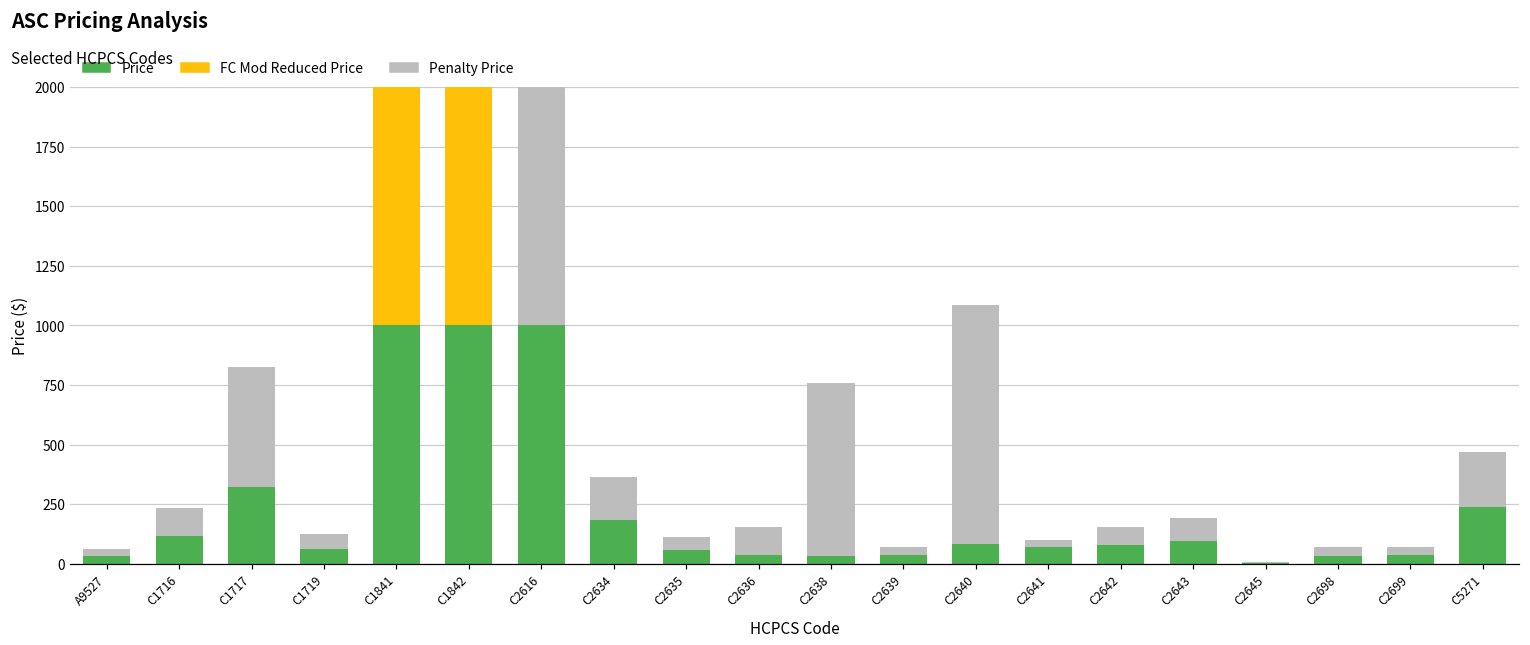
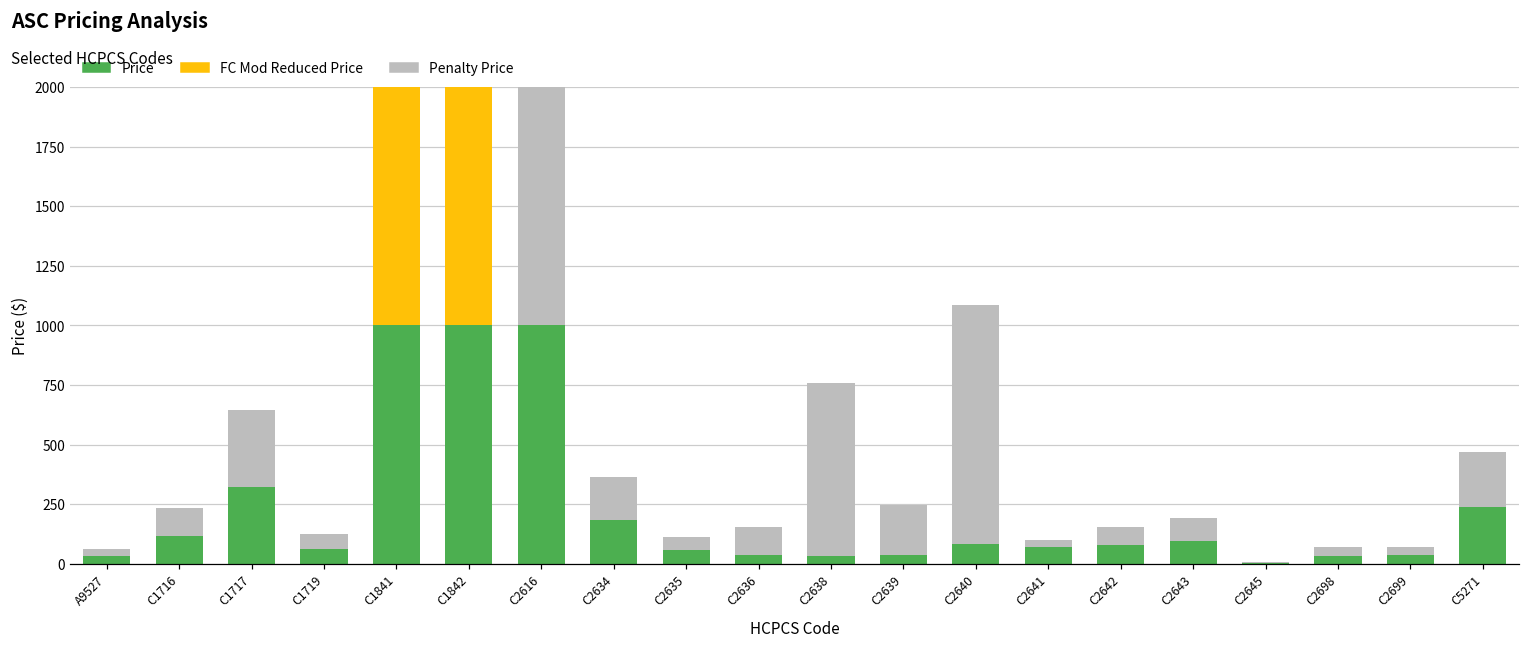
Penalty Price, C1717: 500 -> 320
Penalty Price, C2639: 40 -> 210
